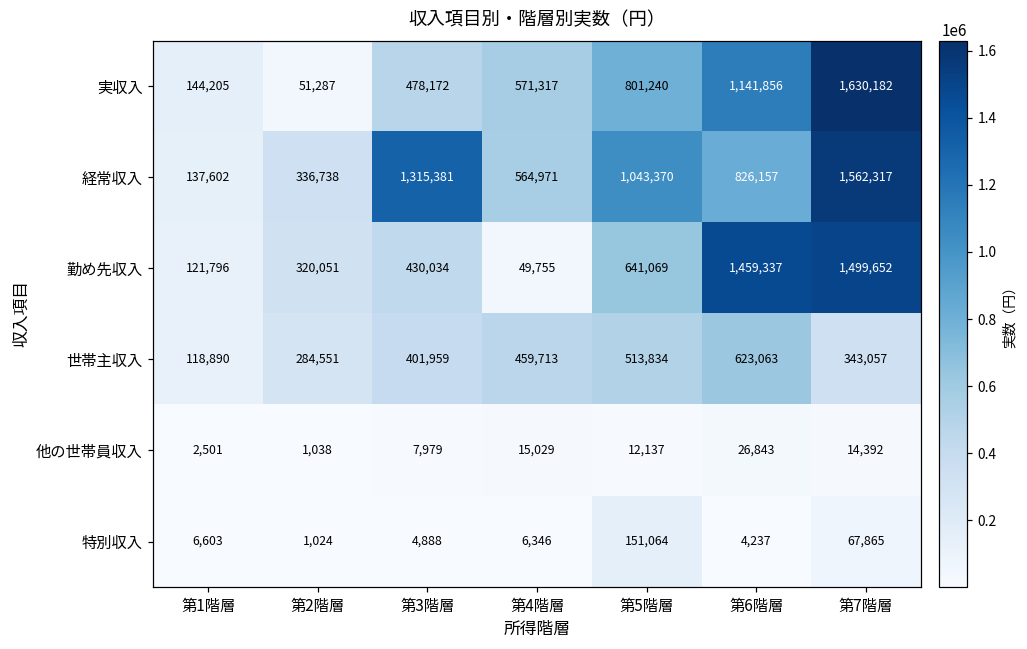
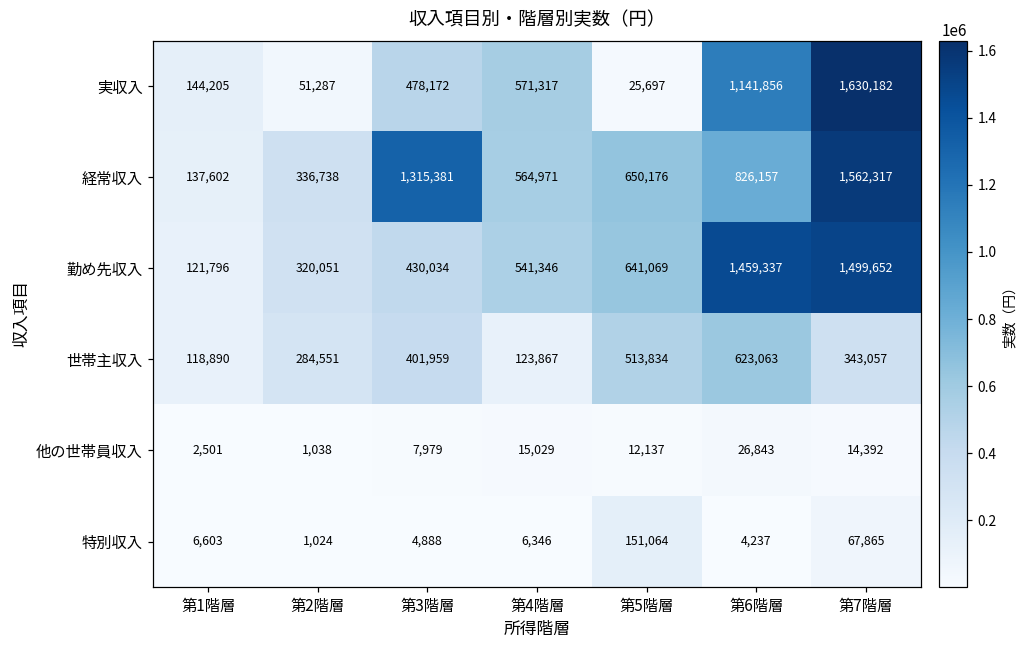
実収入, 第5階層: 801,240 -> 25,697
経常収入, 第5階層: 1,043,370 -> 650,176
勤め先収入, 第4階層: 49,755 -> 541,346
世帯主収入, 第4階層: 459,713 -> 123,867
